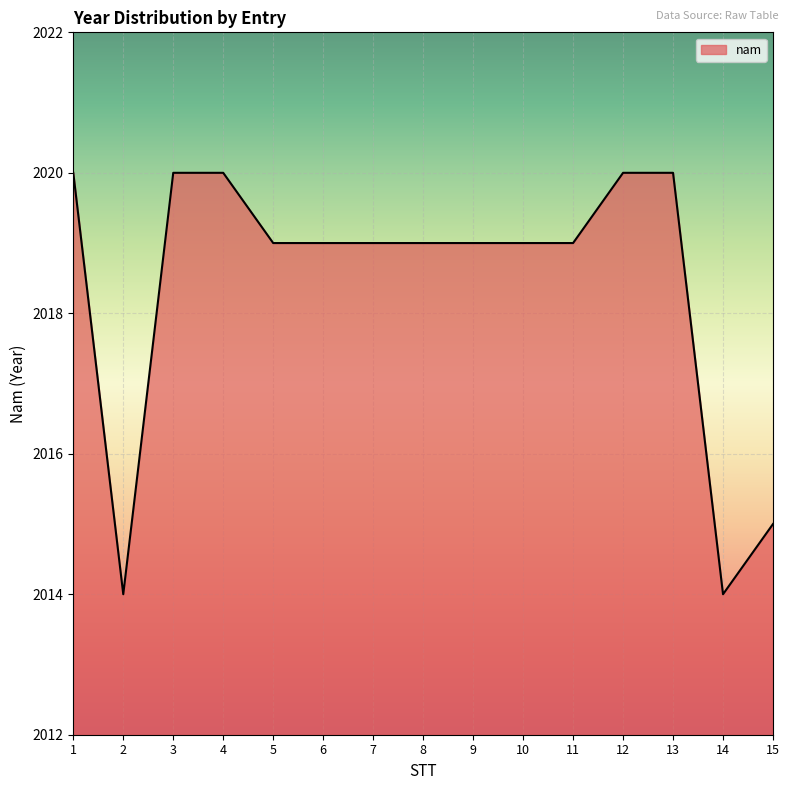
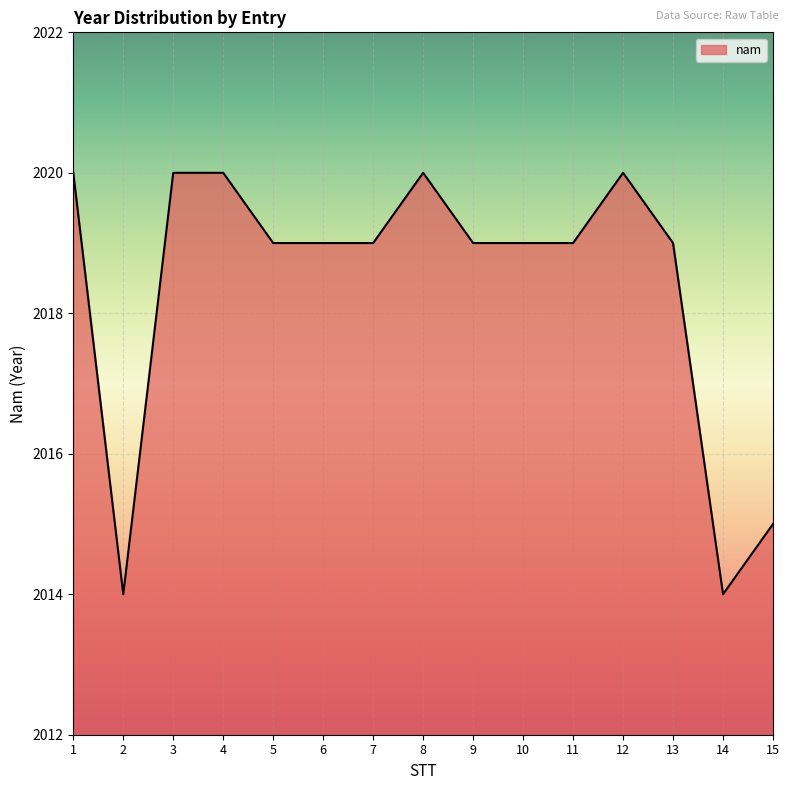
8: 2019 -> 2020
13: 2020 -> 2019
